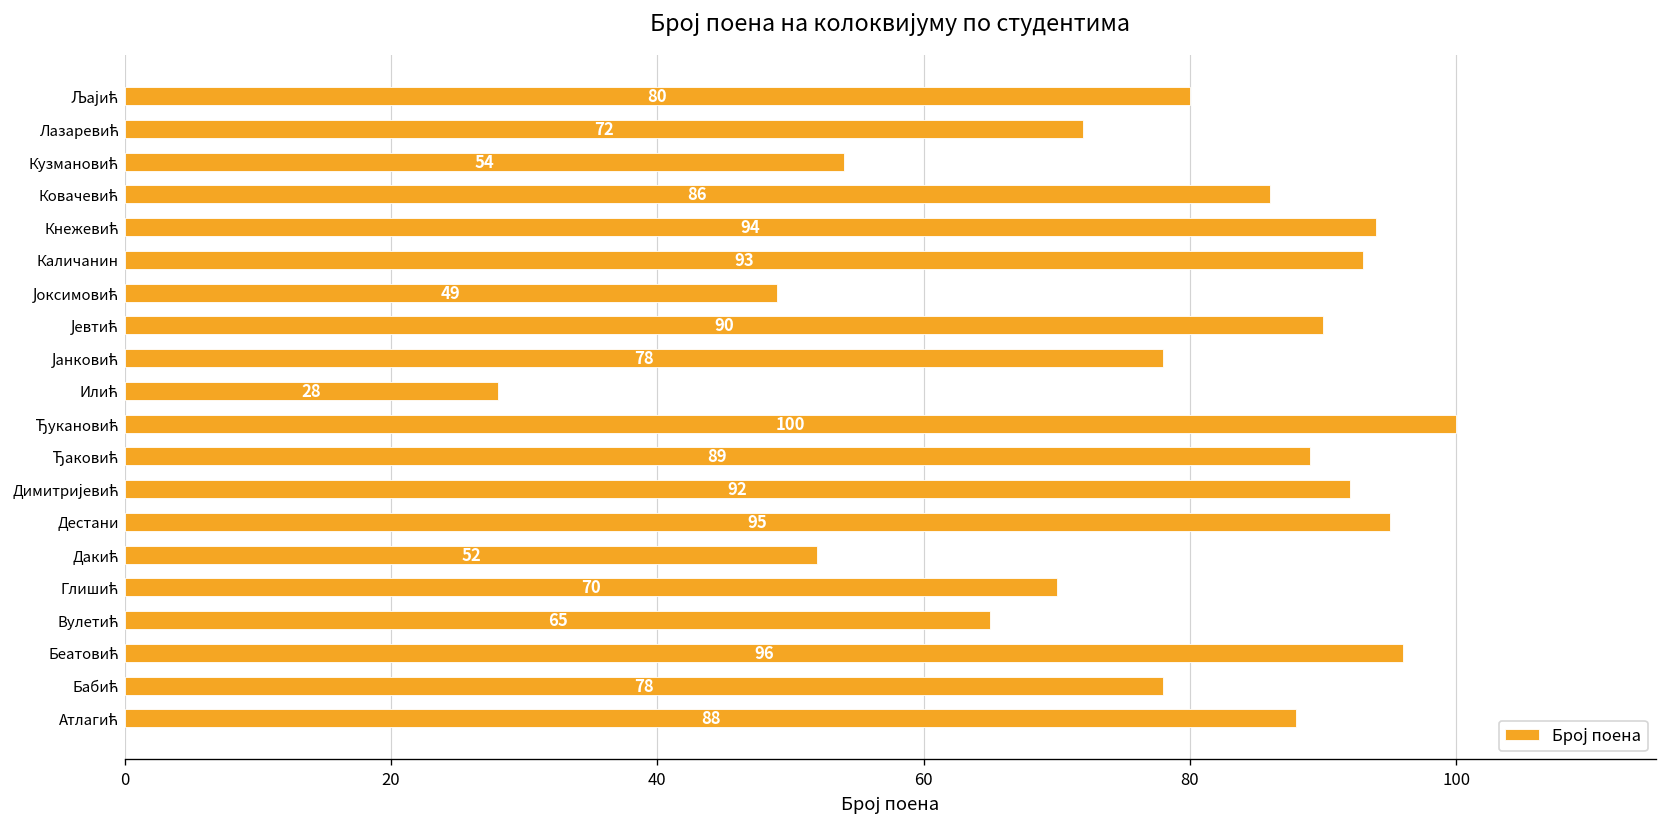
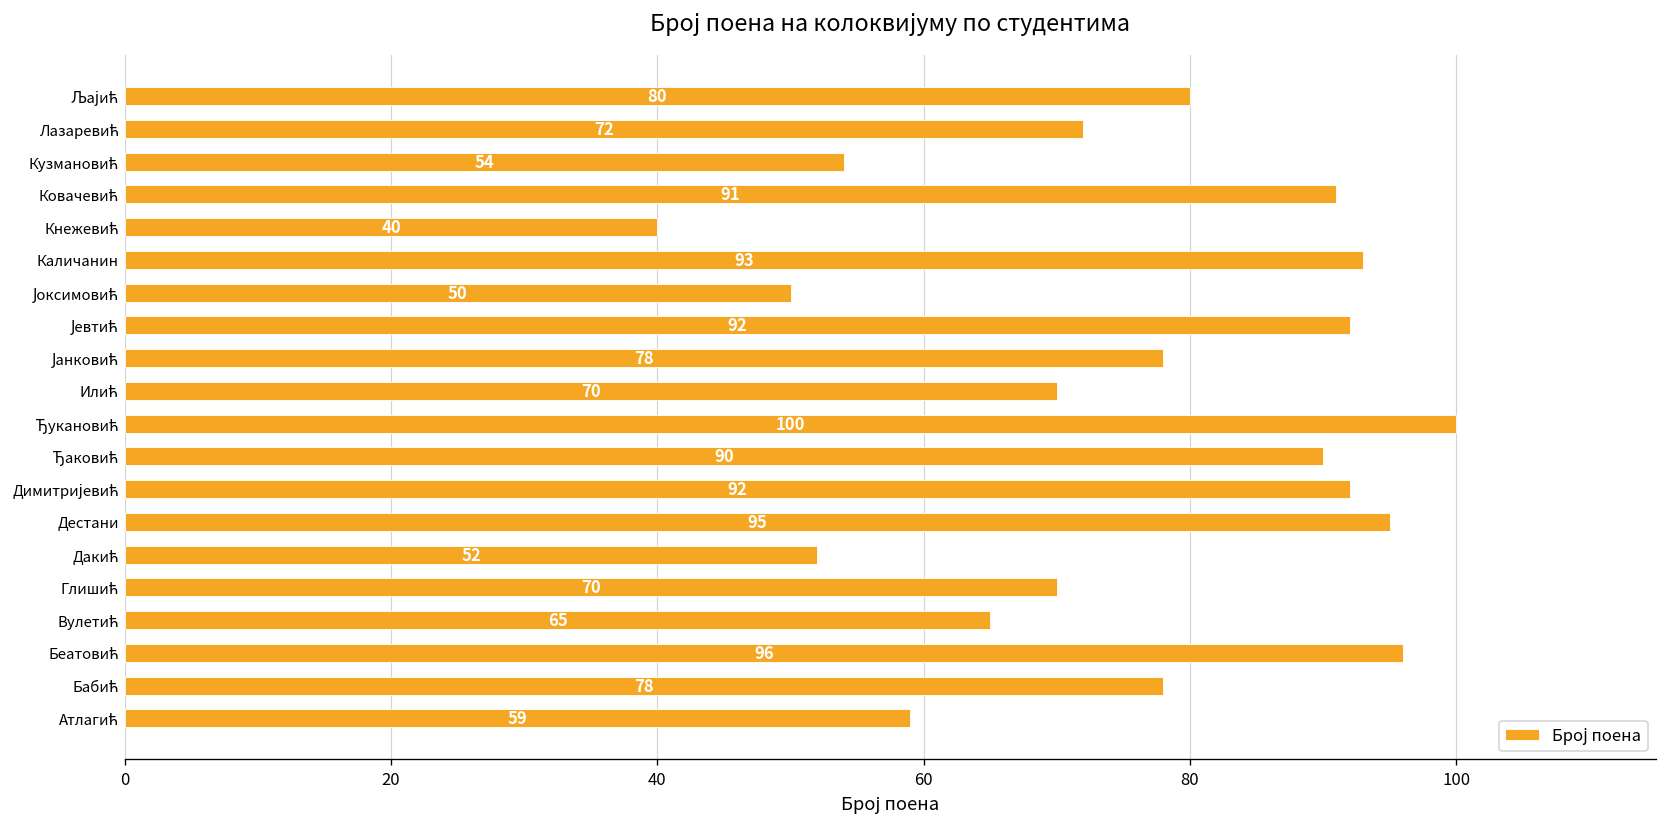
Ковачевић: 86 -> 91
Кнежевић: 94 -> 40
Јоксимовић: 49 -> 50
Јевтић: 90 -> 92
Илић: 28 -> 70
Ђаковић: 89 -> 90
Атлагић: 88 -> 59
